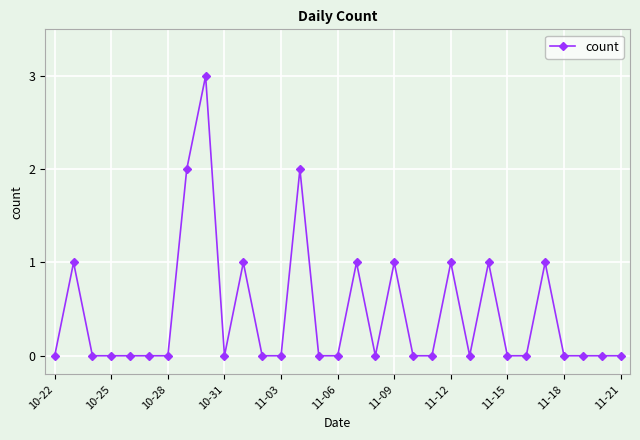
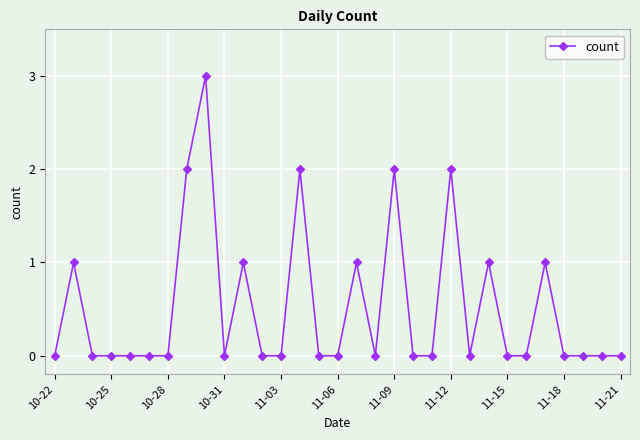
11-09: 1 -> 2
11-12: 1 -> 2
